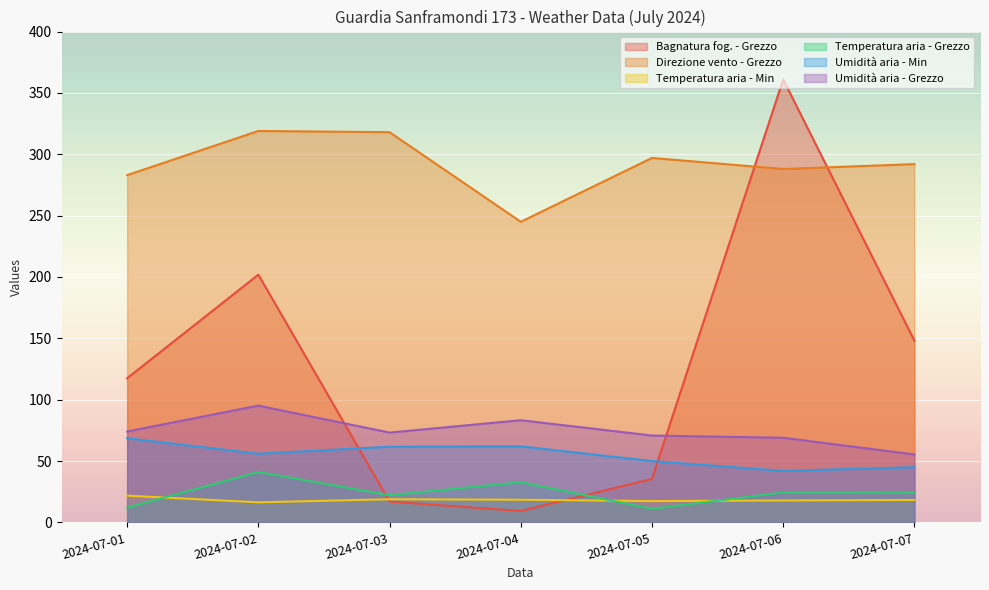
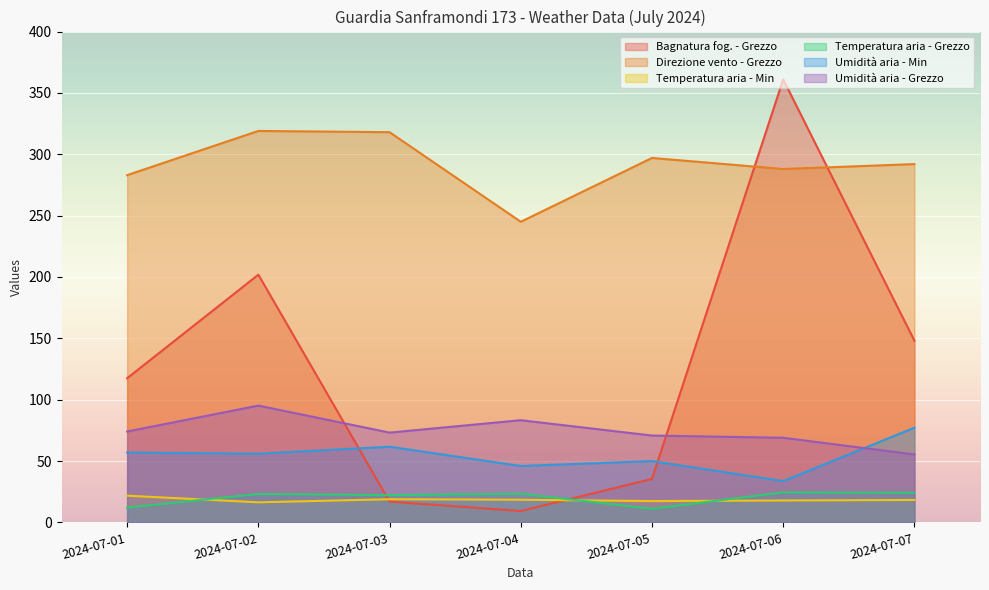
Umidità aria - Min, 2024-07-01: 69 -> 57
Temperatura aria - Grezzo, 2024-07-02: 41 -> 23
Temperatura aria - Grezzo, 2024-07-04: 33 -> 23
Umidità aria - Min, 2024-07-04: 62 -> 46
Umidità aria - Min, 2024-07-06: 42 -> 34
Umidità aria - Min, 2024-07-07: 45 -> 77
